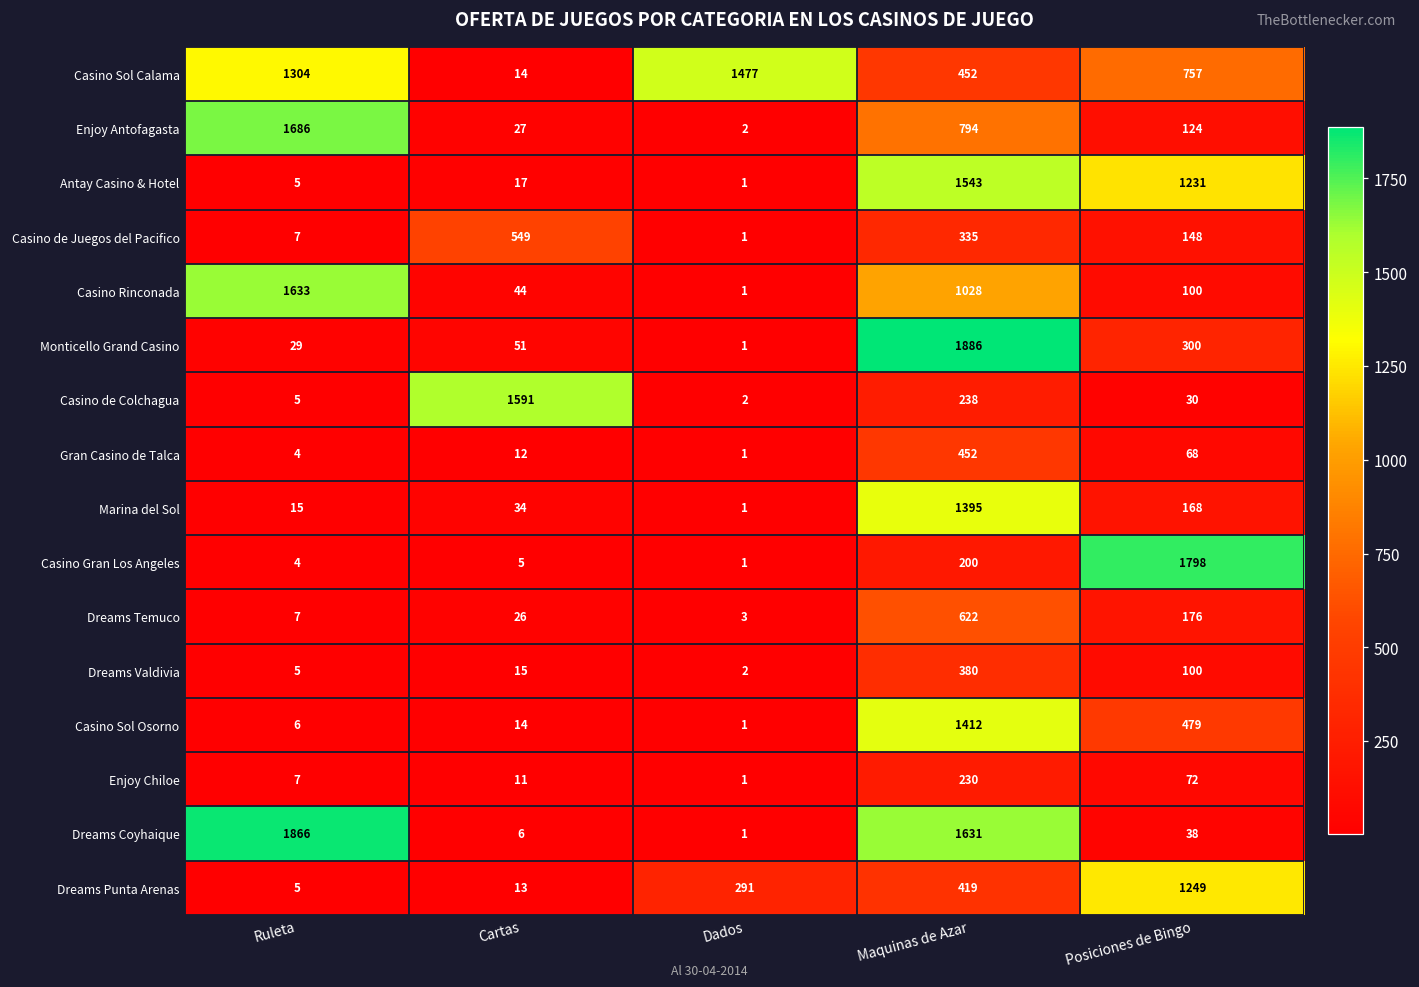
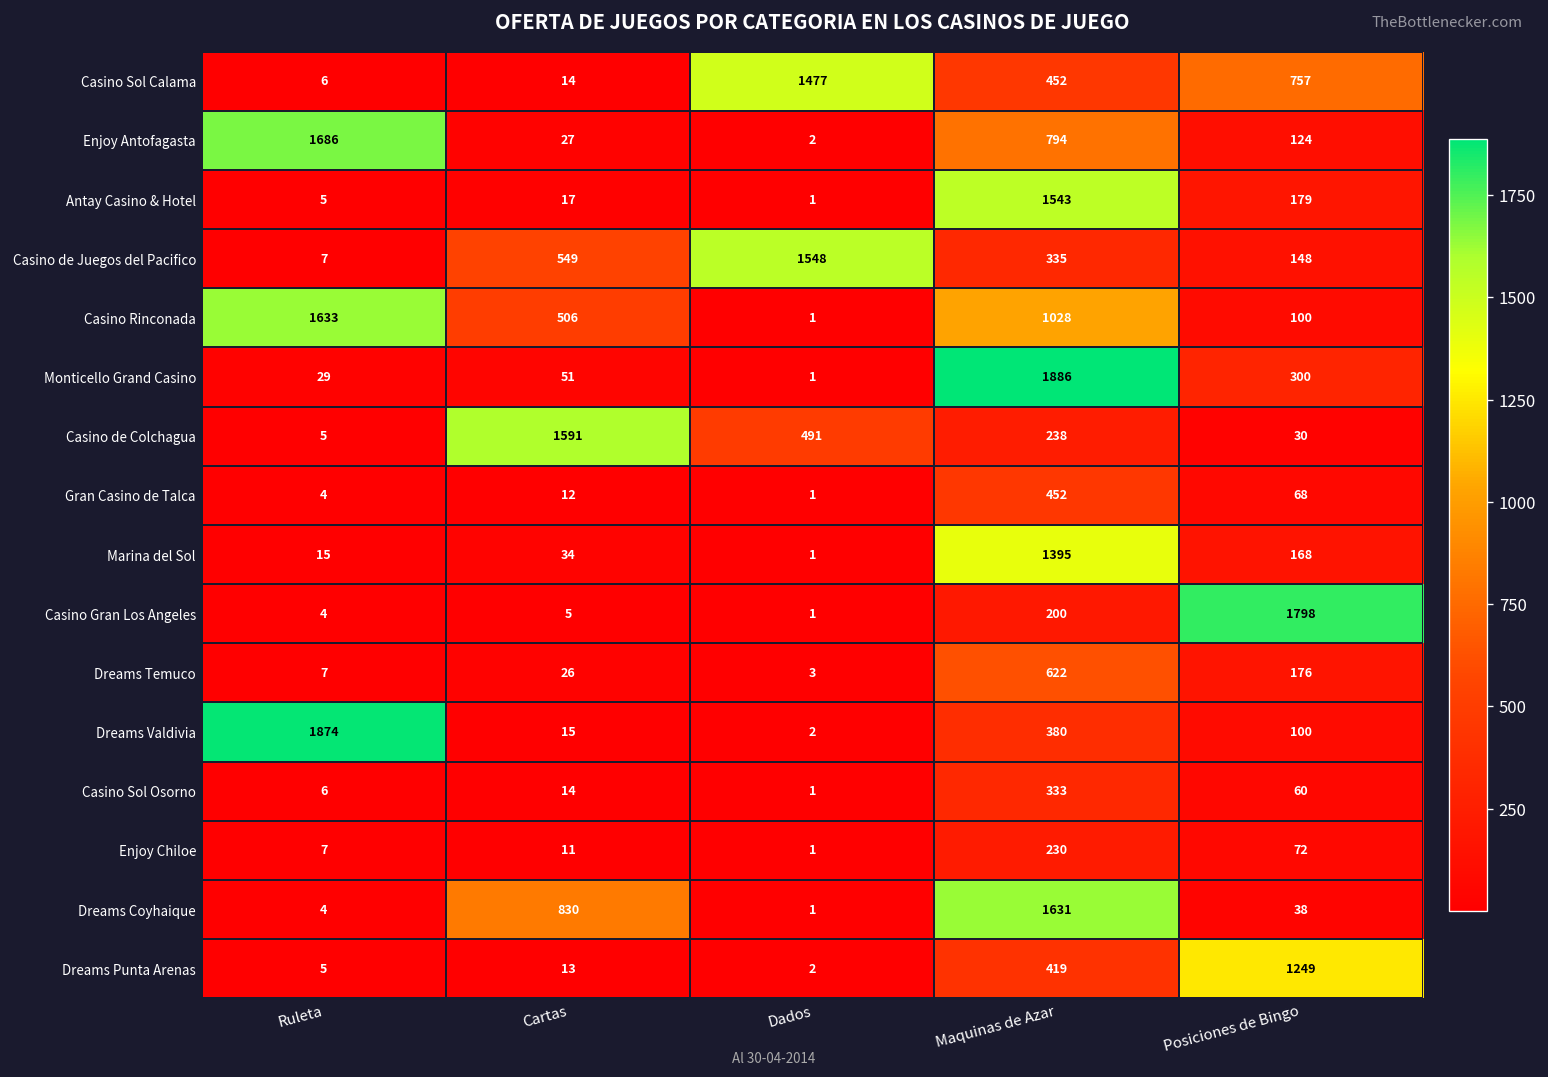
Casino Sol Calama, Ruleta: 1304 -> 6
Antay Casino & Hotel, Posiciones de Bingo: 1231 -> 179
Casino de Juegos del Pacifico, Dados: 1 -> 1548
Casino Rinconada, Cartas: 44 -> 506
Casino de Colchagua, Dados: 2 -> 491
Dreams Valdivia, Ruleta: 5 -> 1874
Casino Sol Osorno, Maquinas de Azar: 1412 -> 333
Casino Sol Osorno, Posiciones de Bingo: 479 -> 60
Dreams Coyhaique, Ruleta: 1866 -> 4
Dreams Coyhaique, Cartas: 6 -> 830
Dreams Punta Arenas, Dados: 291 -> 2
